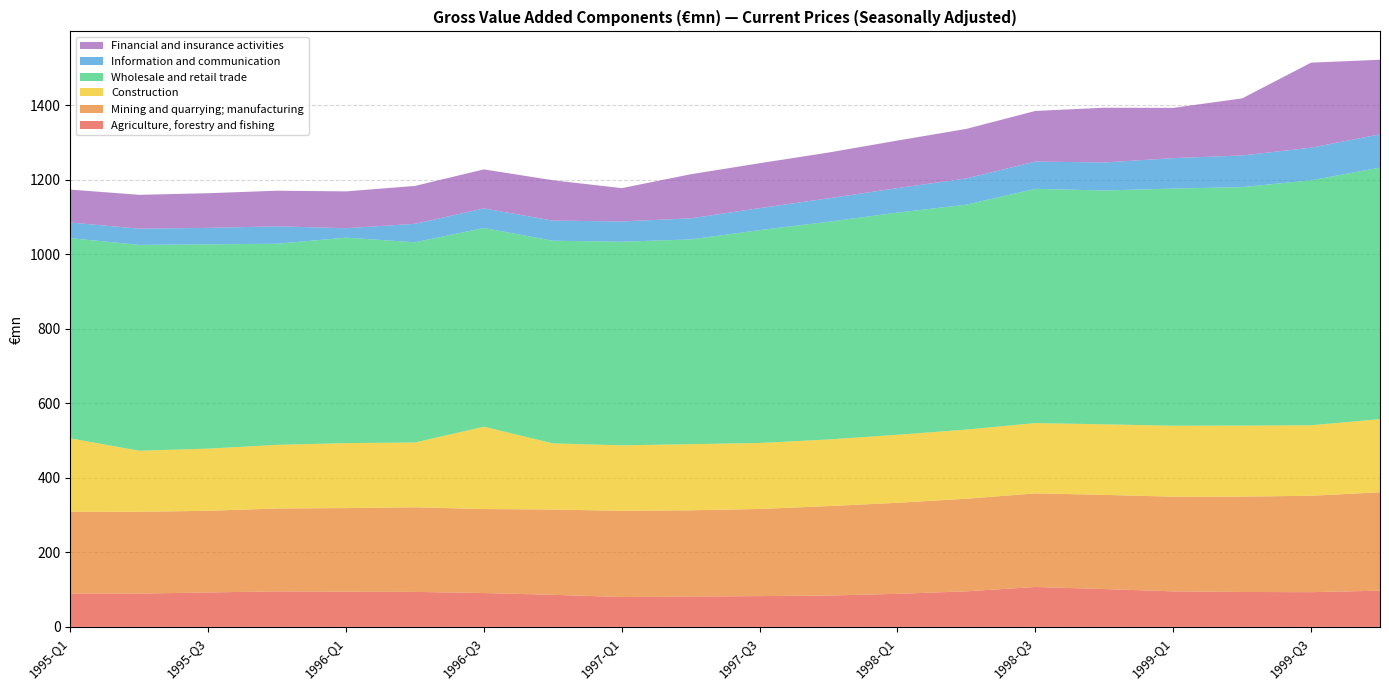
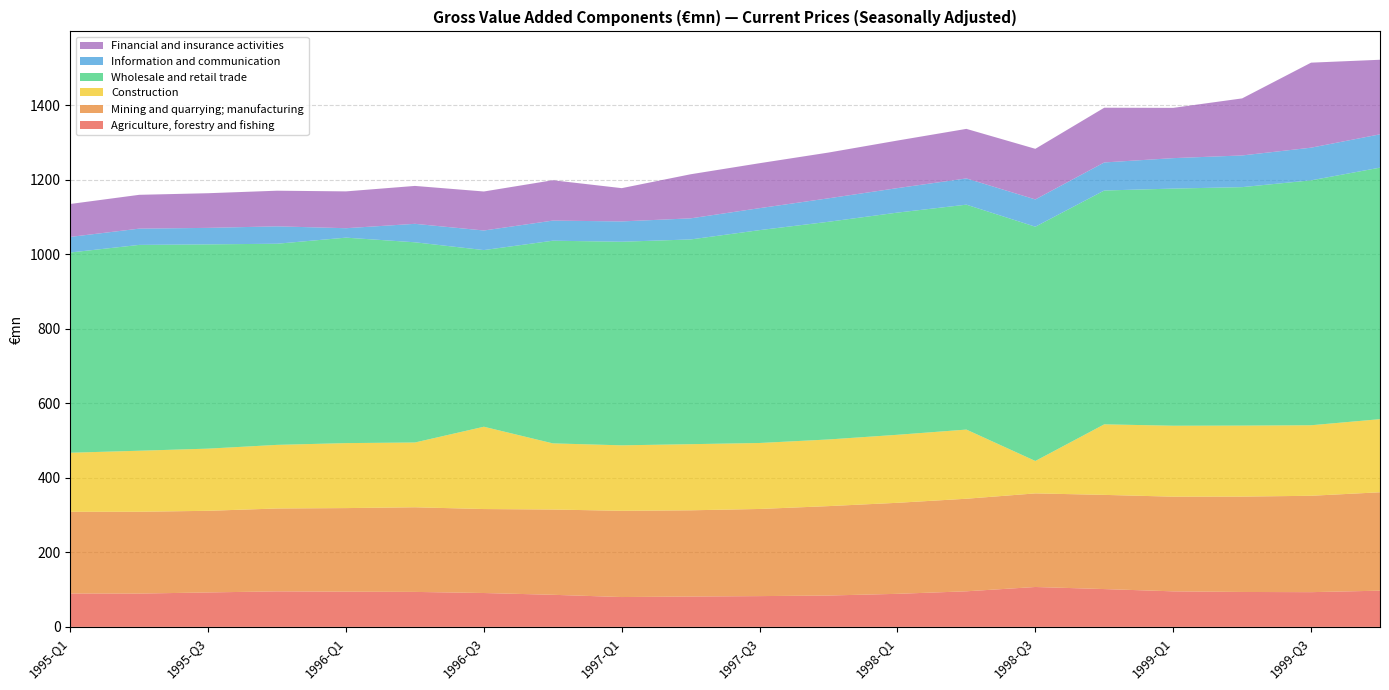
Construction, 1995-Q1: 200 -> 160
Wholesale and retail trade, 1996-Q3: 530 -> 470
Construction, 1998-Q3: 190 -> 90
